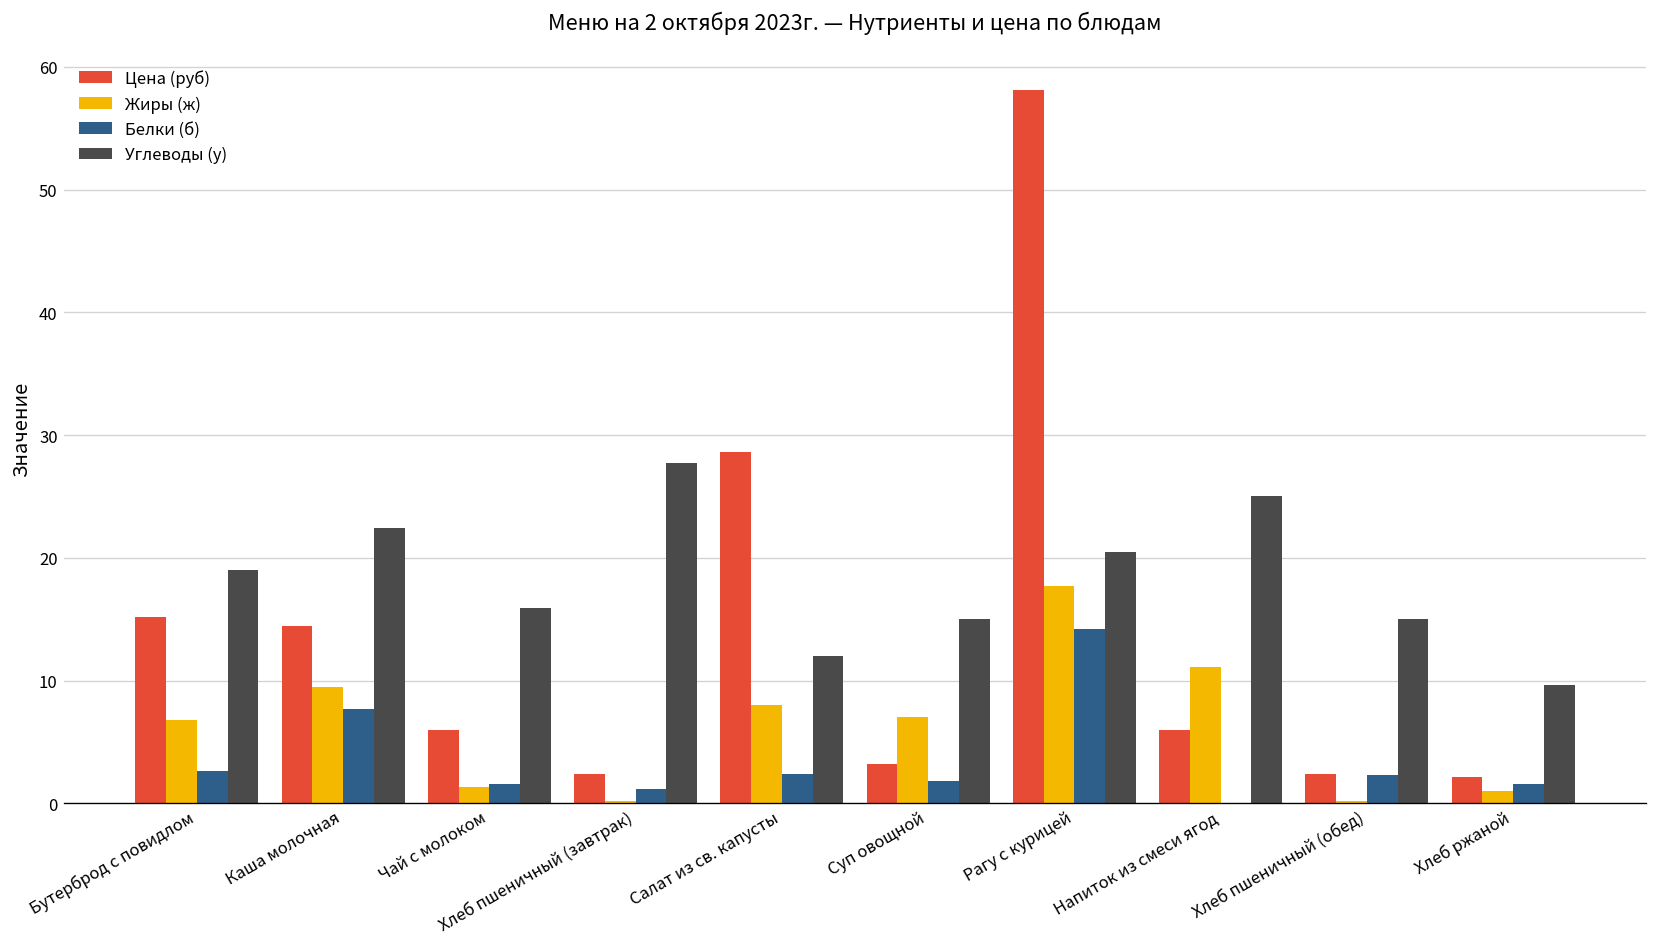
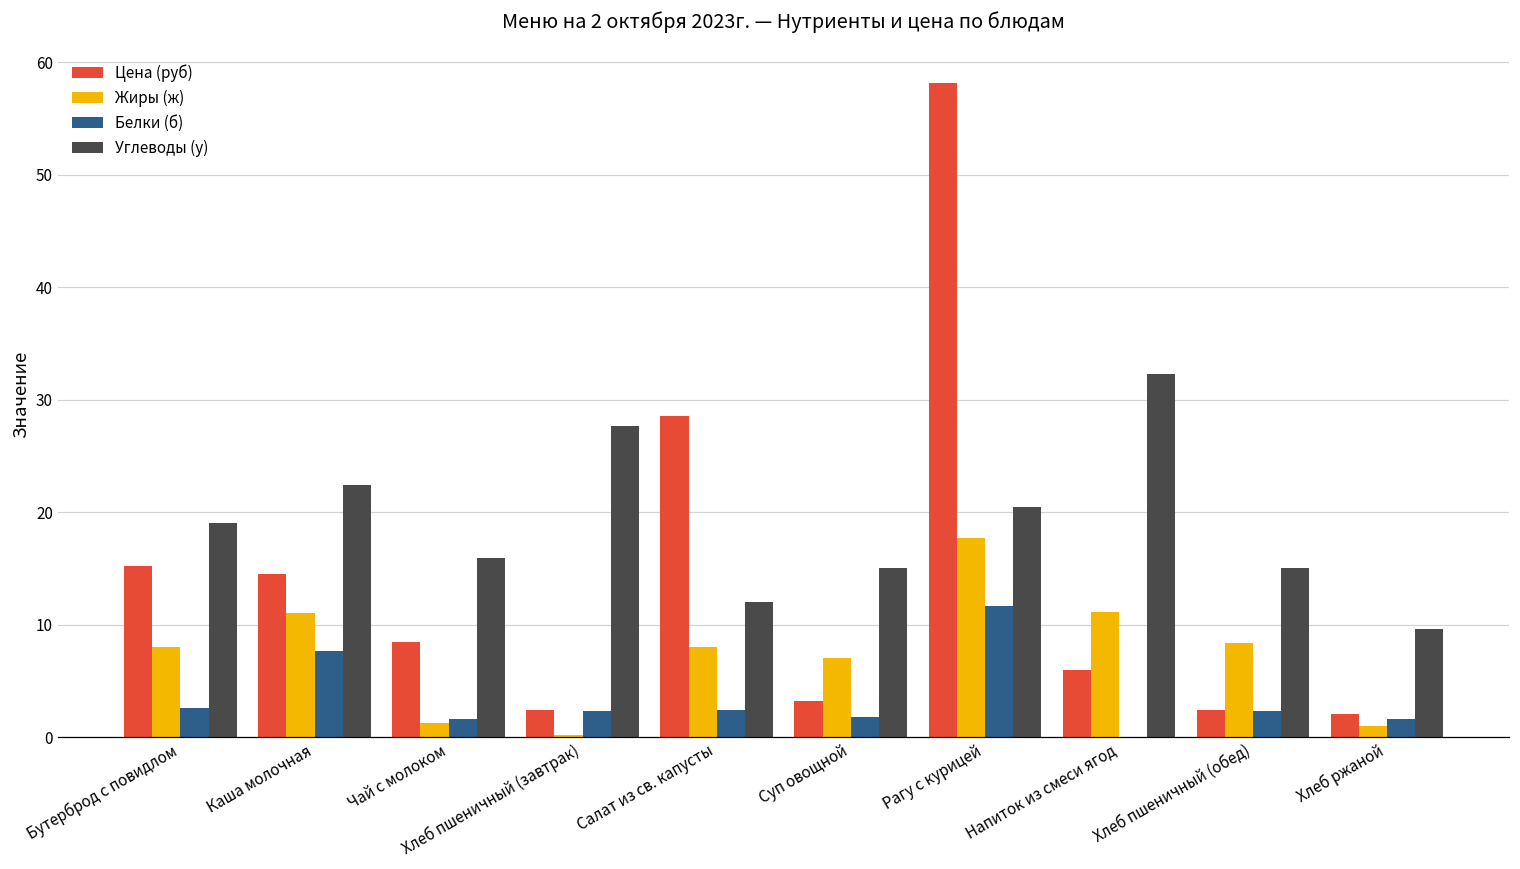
Жиры (ж), Бутерброд с повидлом: 6.8 -> 8.0
Жиры (ж), Каша молочная: 9.4 -> 11.1
Цена (руб), Чай с молоком: 6.0 -> 8.5
Белки (б), Хлеб пшеничный (завтрак): 1.2 -> 2.3
Белки (б), Рагу с курицей: 14.2 -> 11.7
Углеводы (у), Напиток из смеси ягод: 25.0 -> 32.3
Жиры (ж), Хлеб пшеничный (обед): 0.2 -> 8.4
